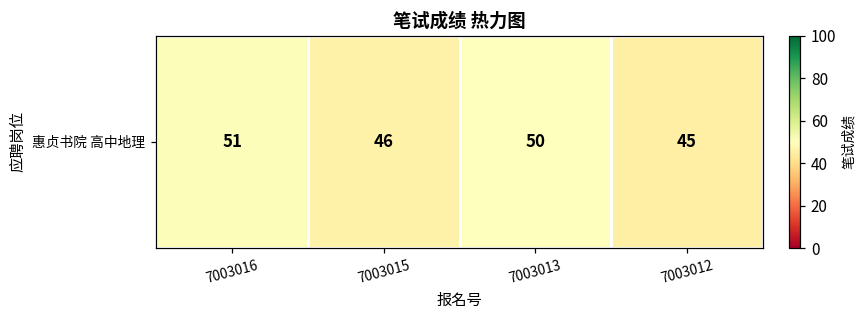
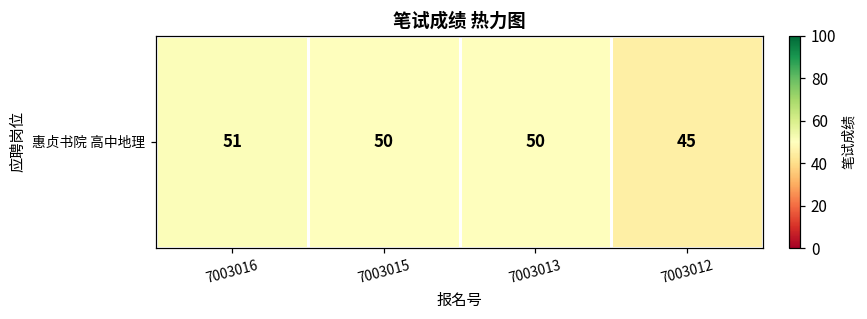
惠贞书院 高中地理, 7003015: 46 -> 50
